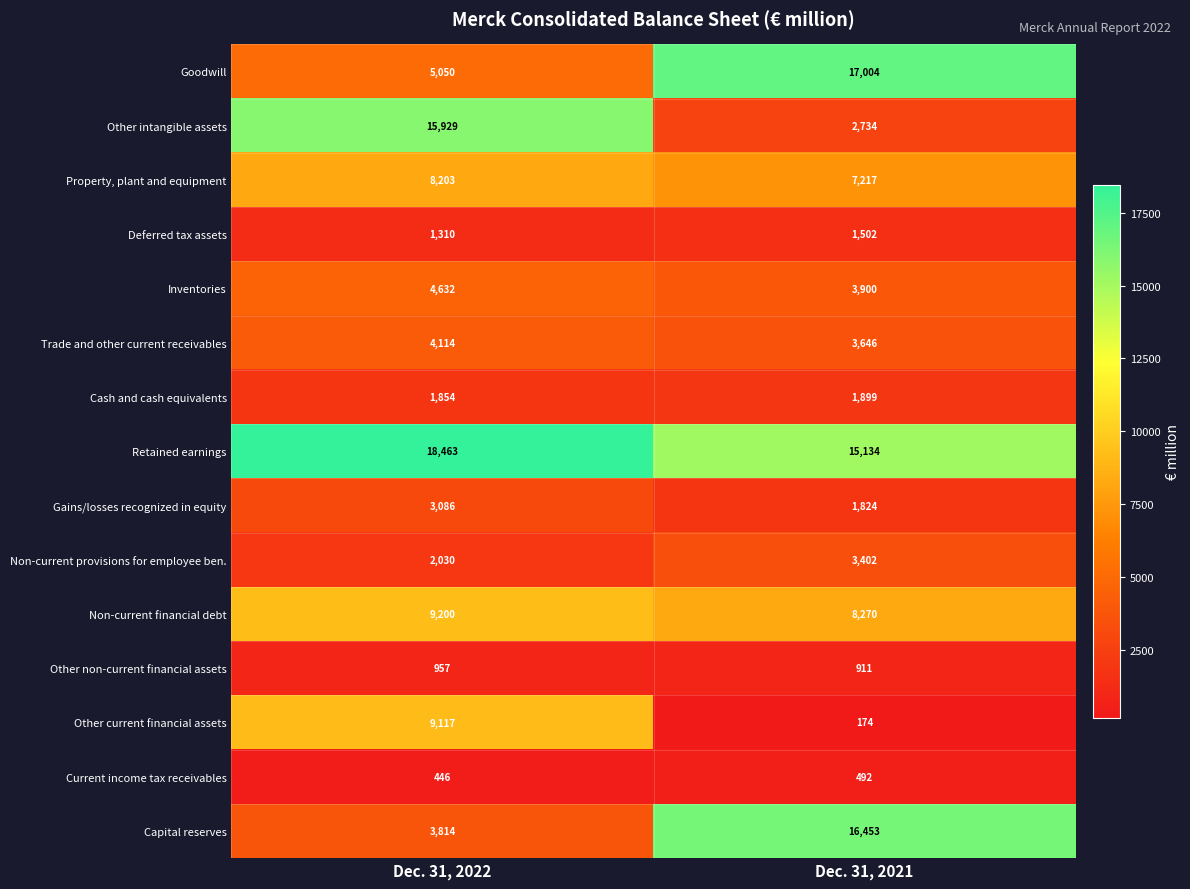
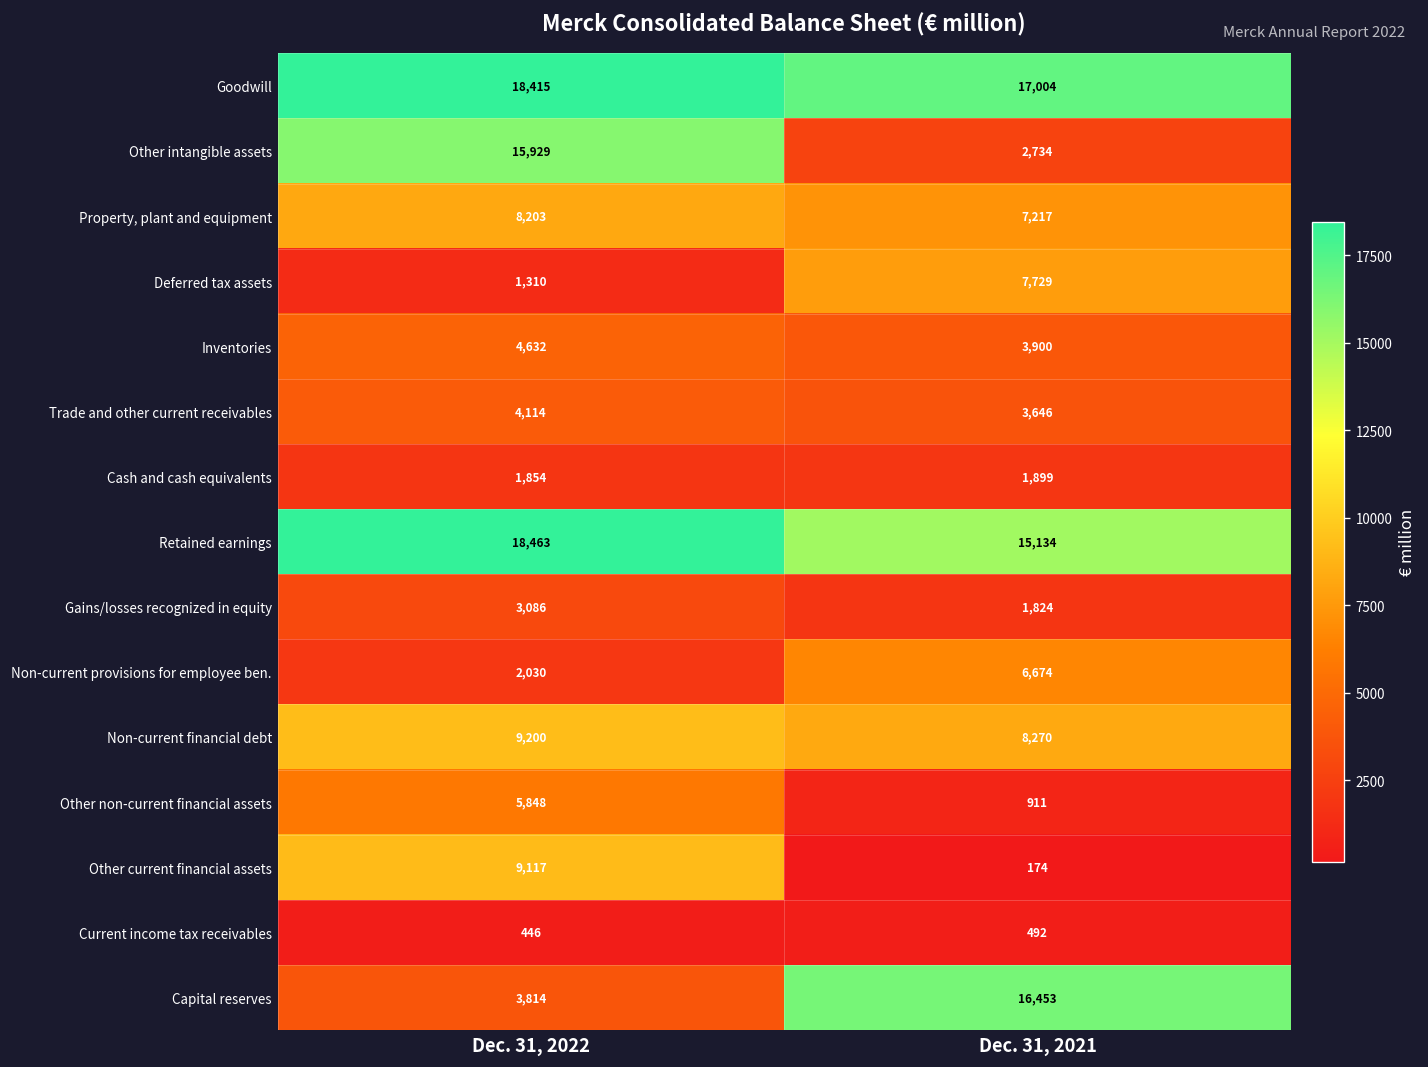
Goodwill, Dec. 31, 2022: 5,050 -> 18,415
Deferred tax assets, Dec. 31, 2021: 1,502 -> 7,729
Non-current provisions for employee ben., Dec. 31, 2021: 3,402 -> 6,674
Other non-current financial assets, Dec. 31, 2022: 957 -> 5,848
